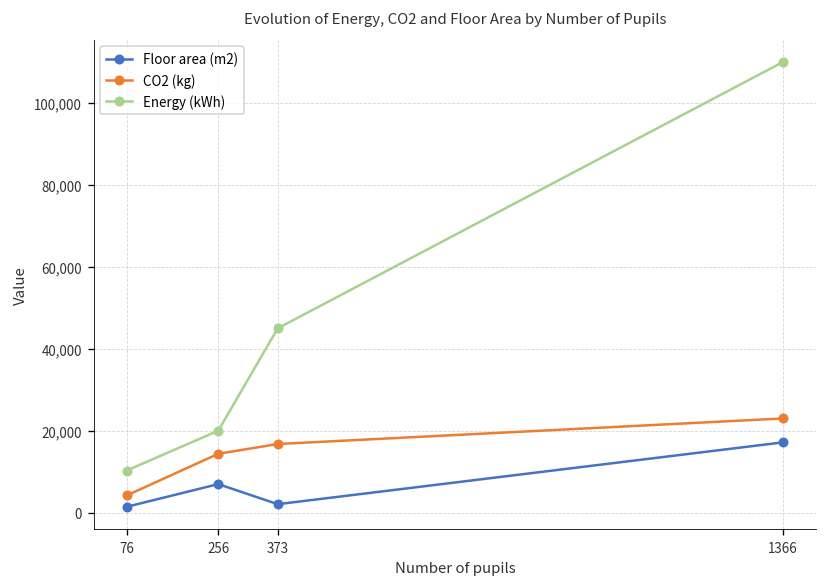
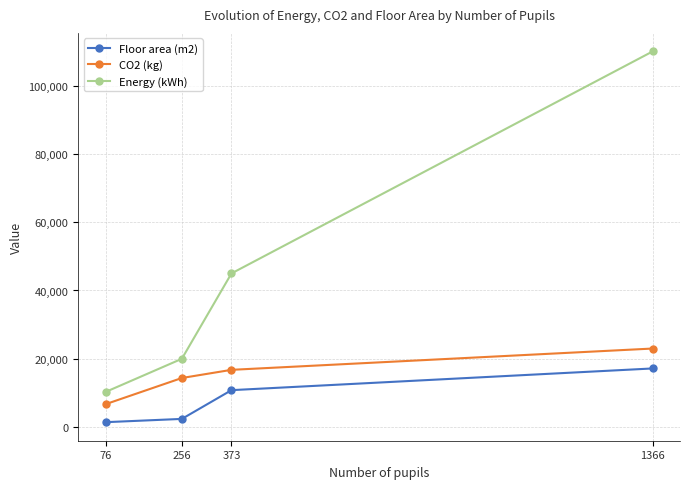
CO2 (kg), 76: 4,000 -> 7,000
Floor area (m2), 256: 7,000 -> 2,000
Floor area (m2), 373: 2,000 -> 11,000
